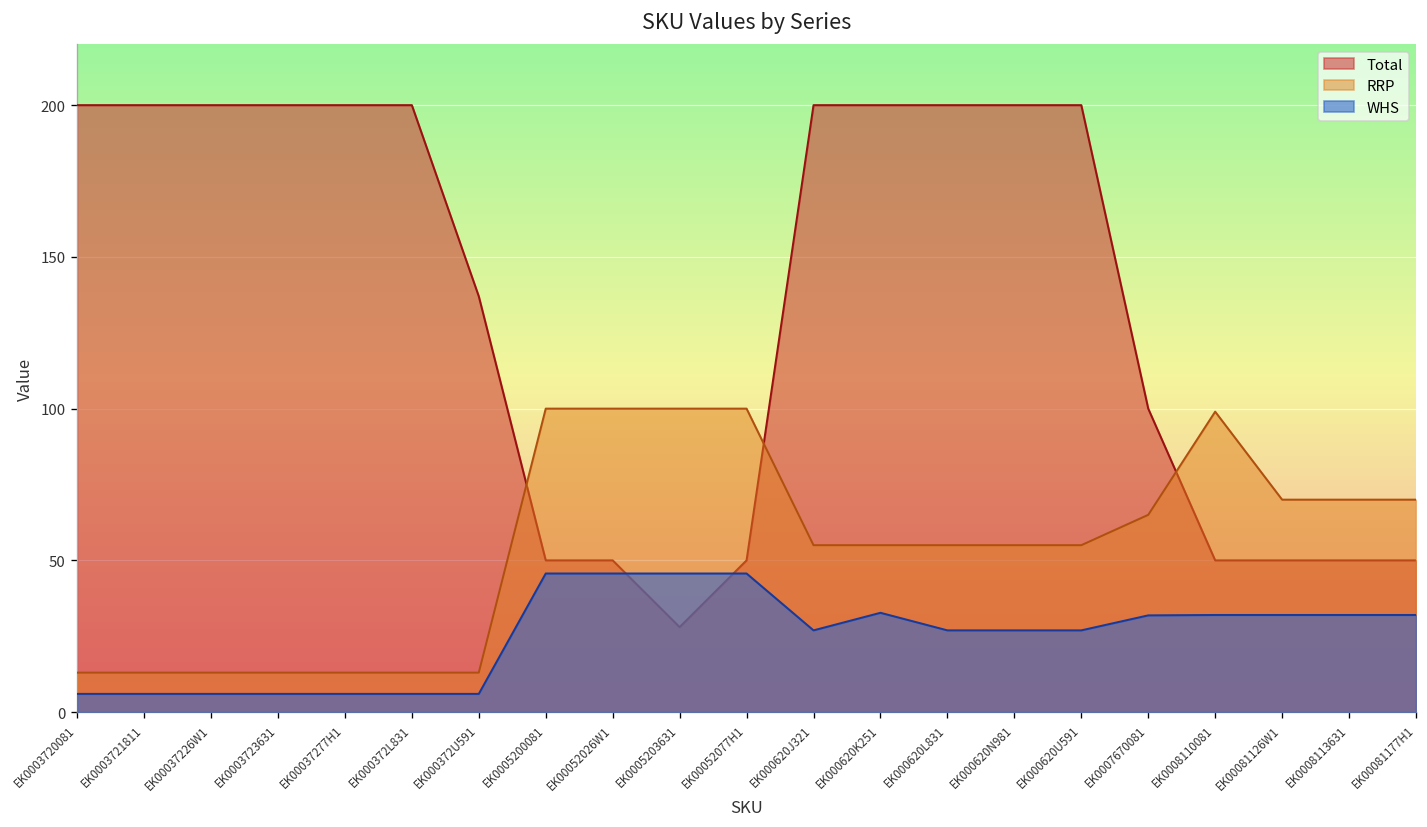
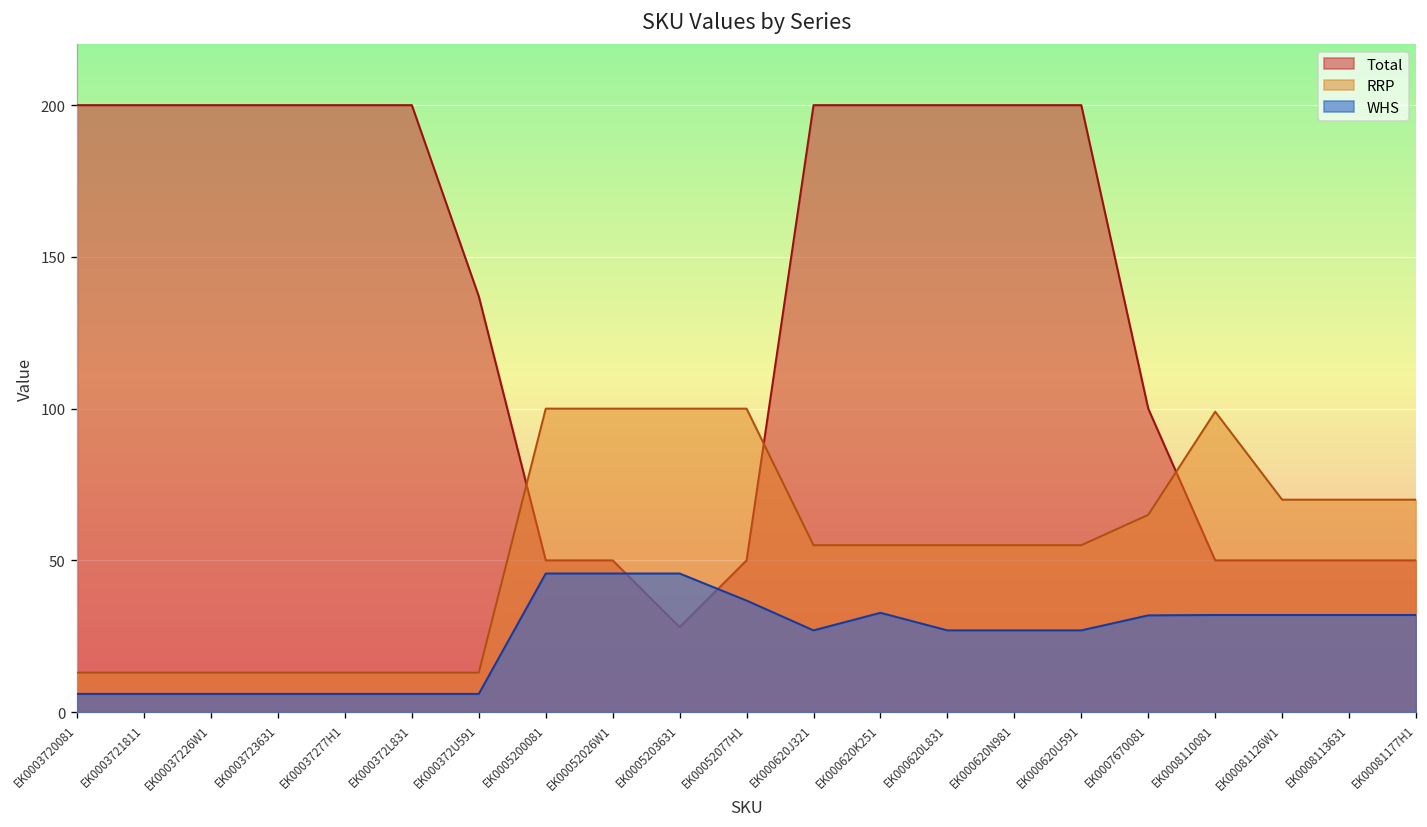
WHS, EK00052077H1: 46 -> 37
